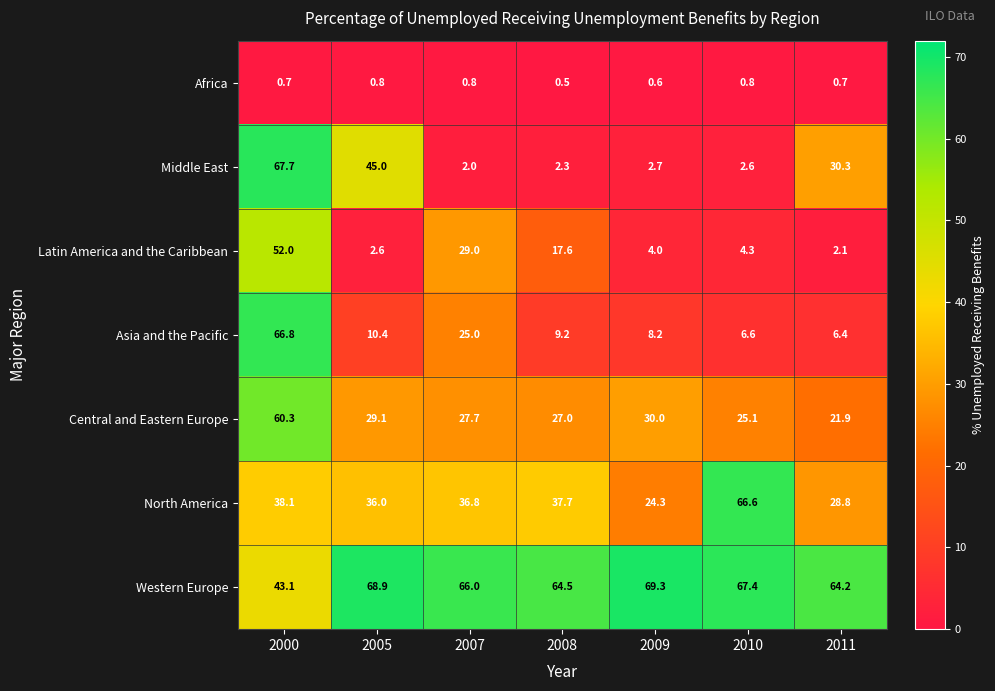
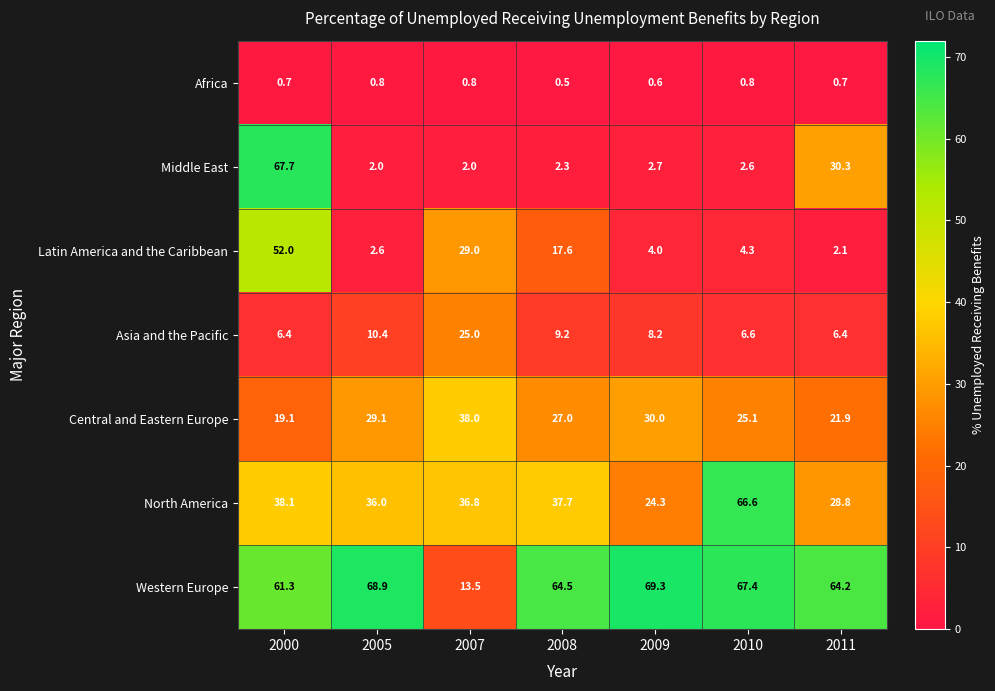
Middle East, 2005: 45.0 -> 2.0
Asia and the Pacific, 2000: 66.8 -> 6.4
Central and Eastern Europe, 2000: 60.3 -> 19.1
Central and Eastern Europe, 2007: 27.7 -> 38.0
Western Europe, 2000: 43.1 -> 61.3
Western Europe, 2007: 66.0 -> 13.5
